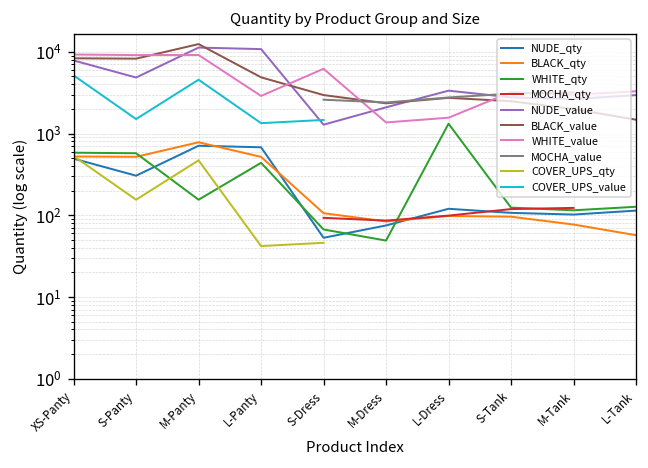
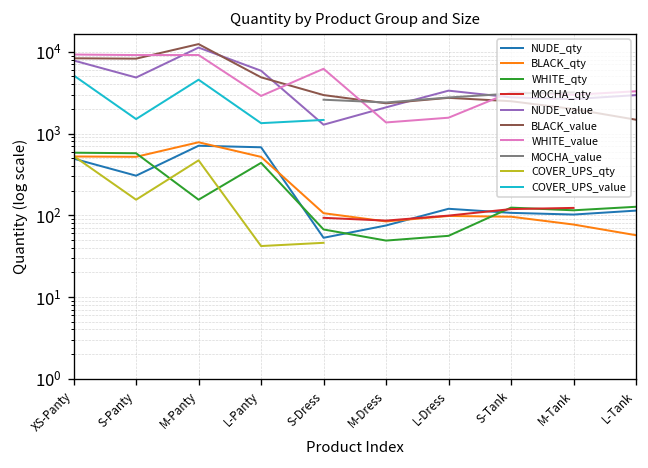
NUDE_value, L-Panty: 11000 -> 6000
WHITE_qty, L-Dress: 1300 -> 60
